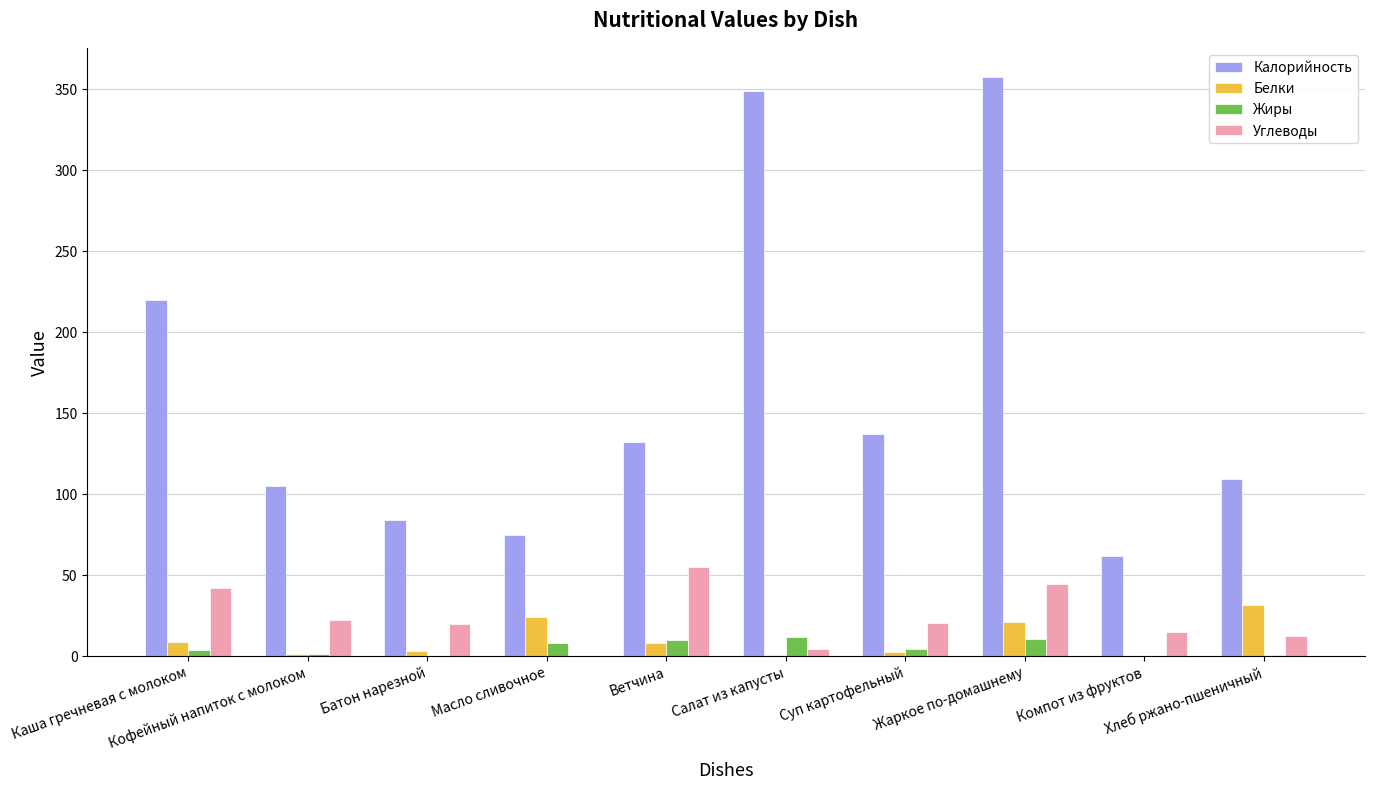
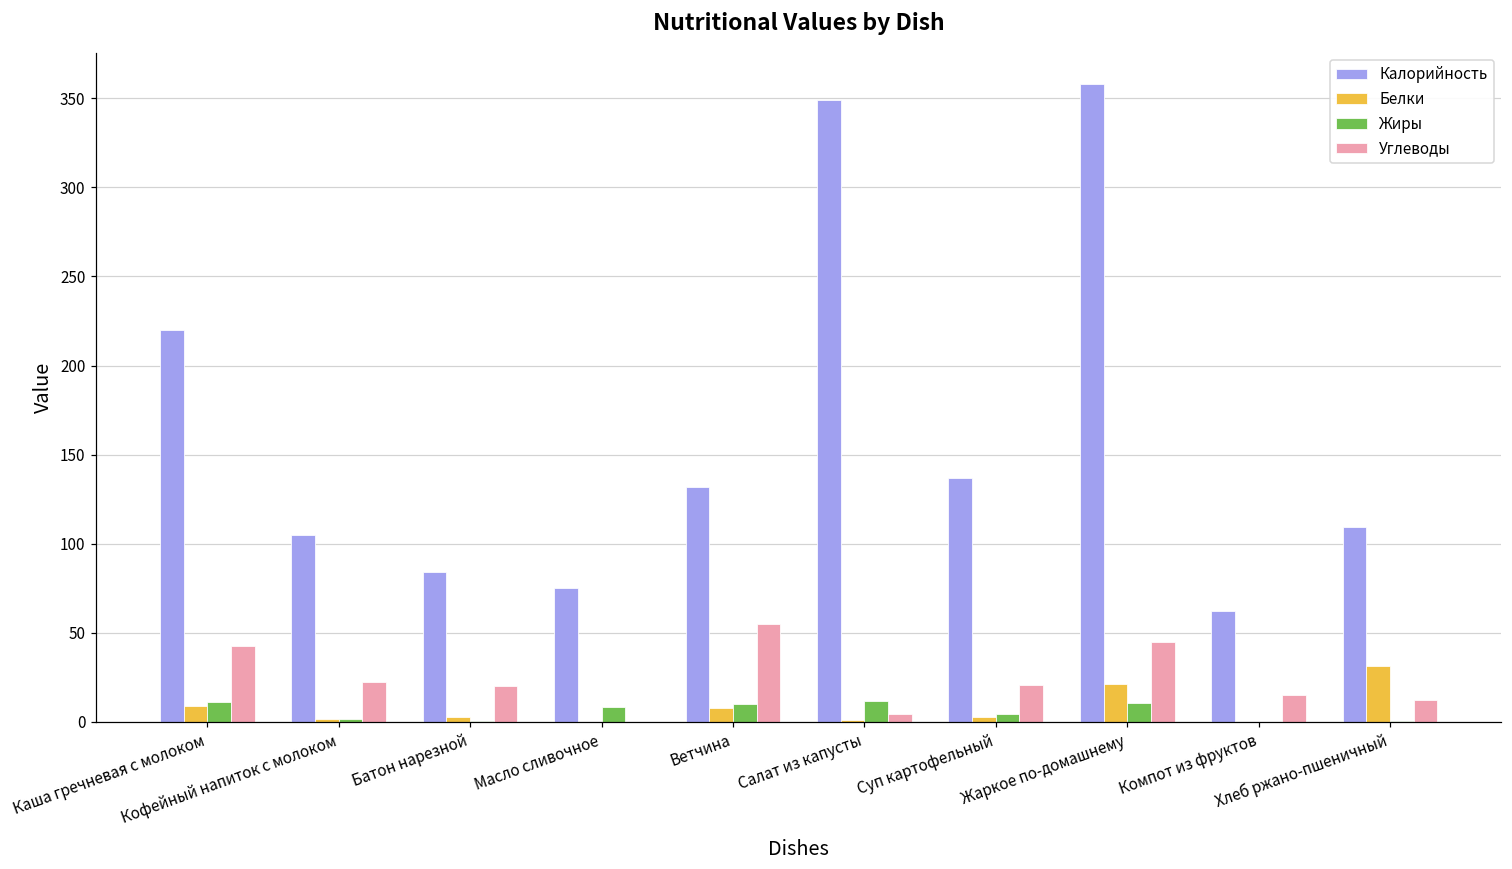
Жиры, Каша гречневая с молоком: 4 -> 11
Белки, Масло сливочное: 24 -> 0
